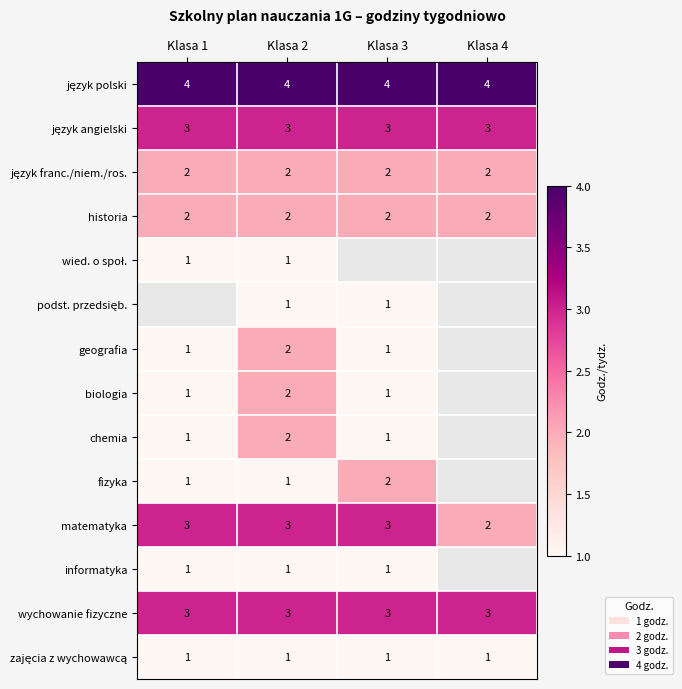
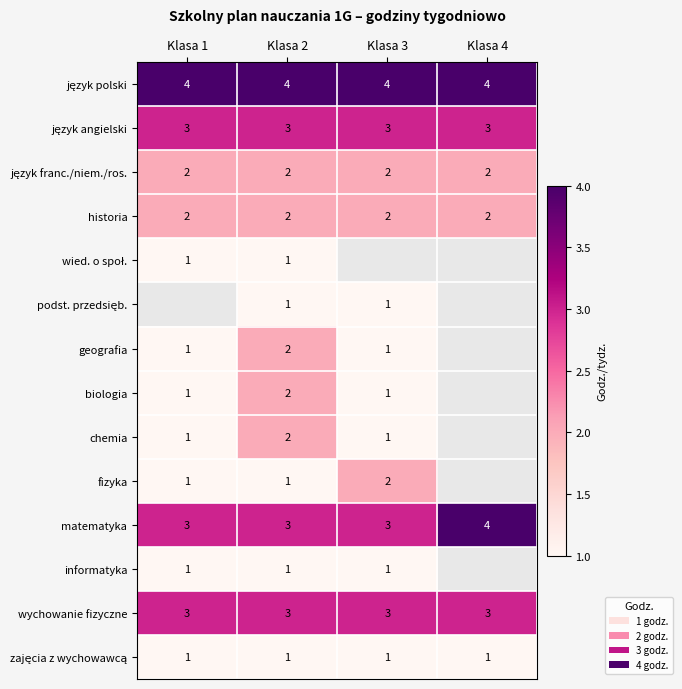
matematyka, Klasa 4: 2 -> 4
